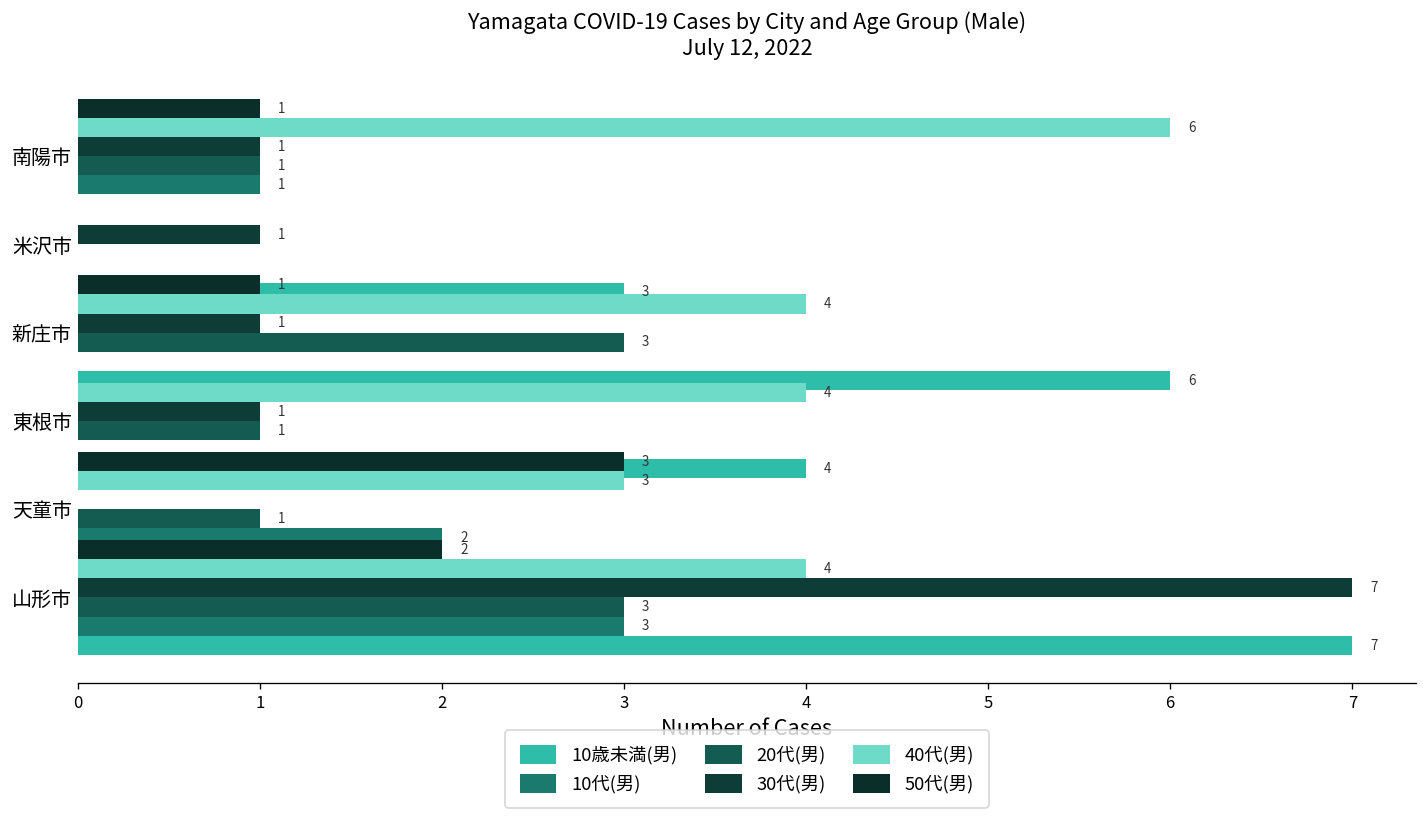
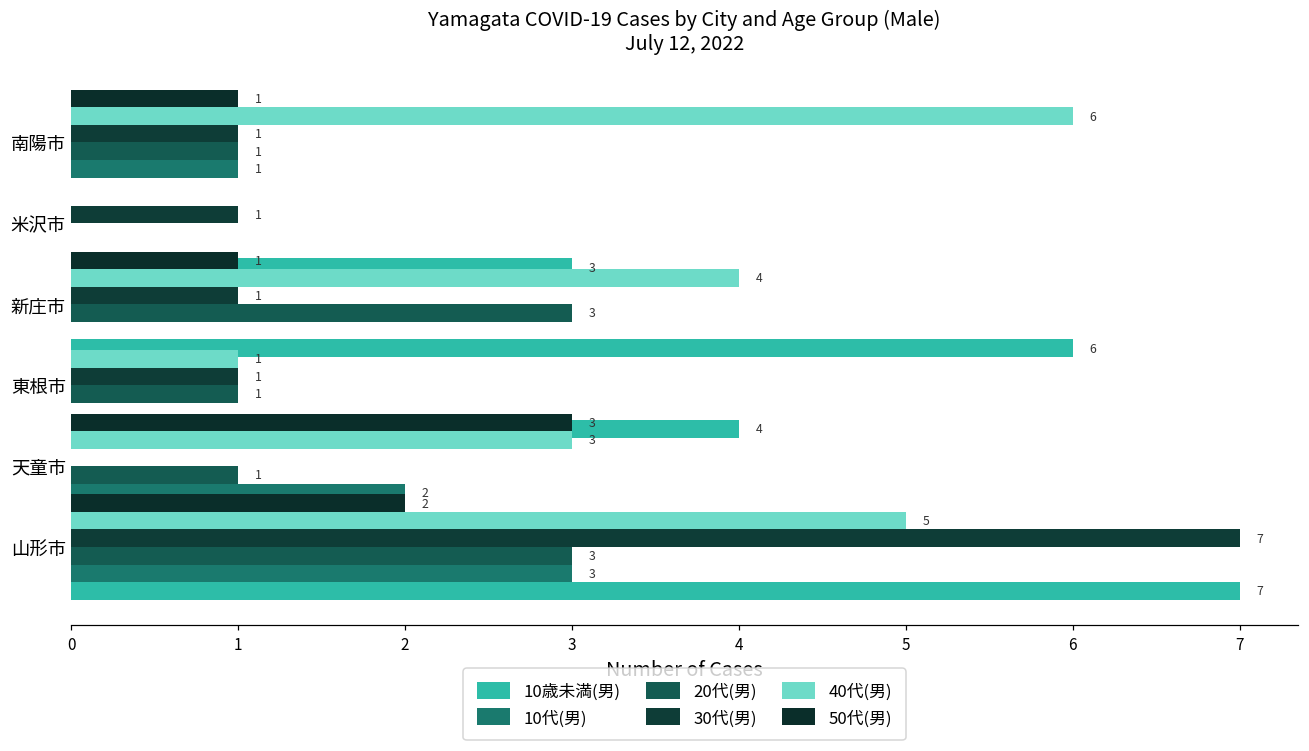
40代(男), 東根市: 4 -> 1
40代(男), 山形市: 4 -> 5
